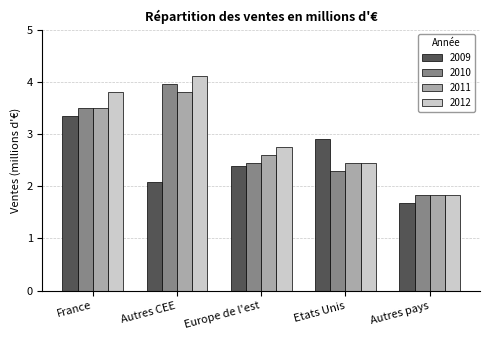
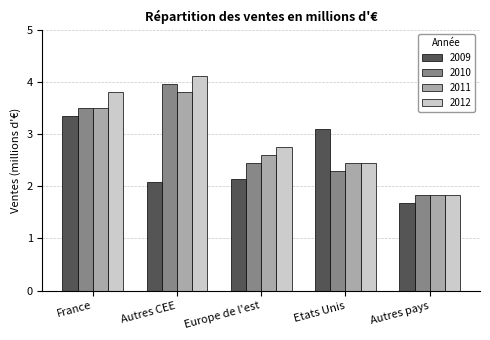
2009, Europe de l'est: 2.4 -> 2.1
2009, Etats Unis: 2.9 -> 3.1
